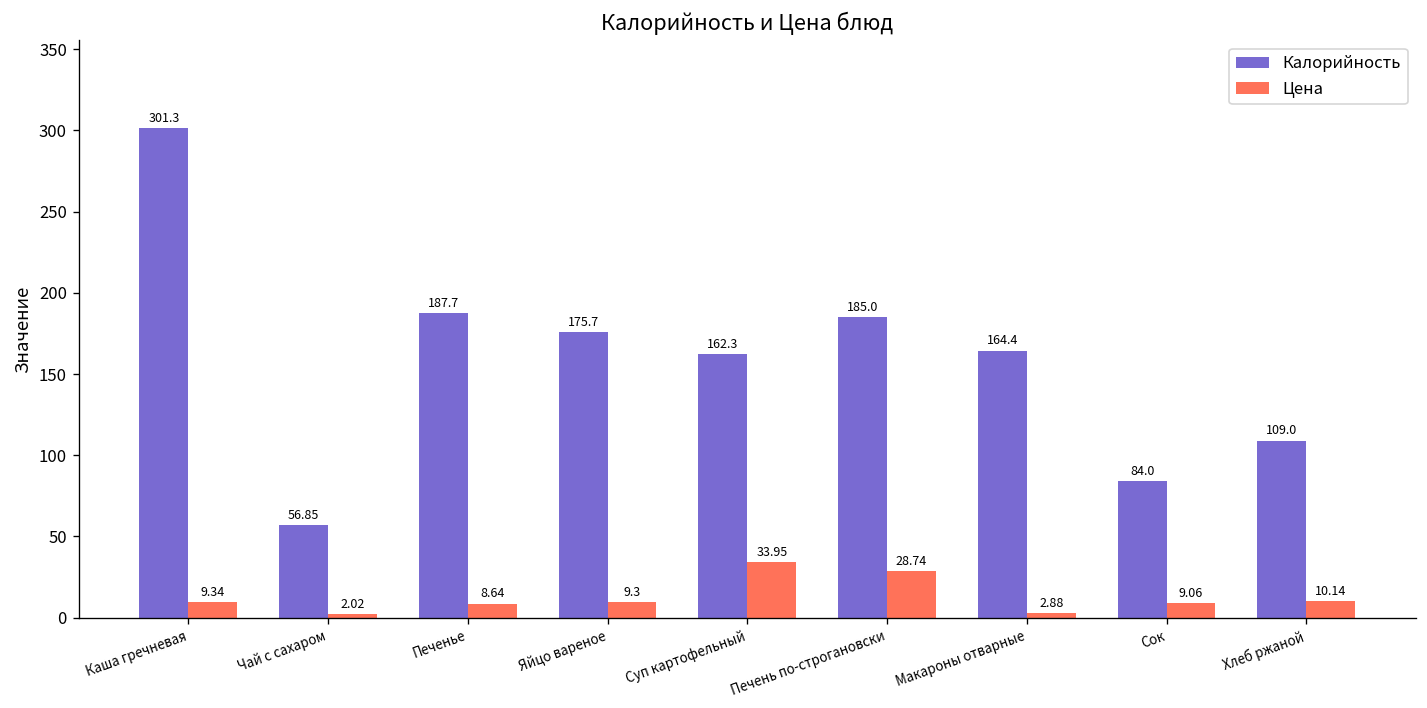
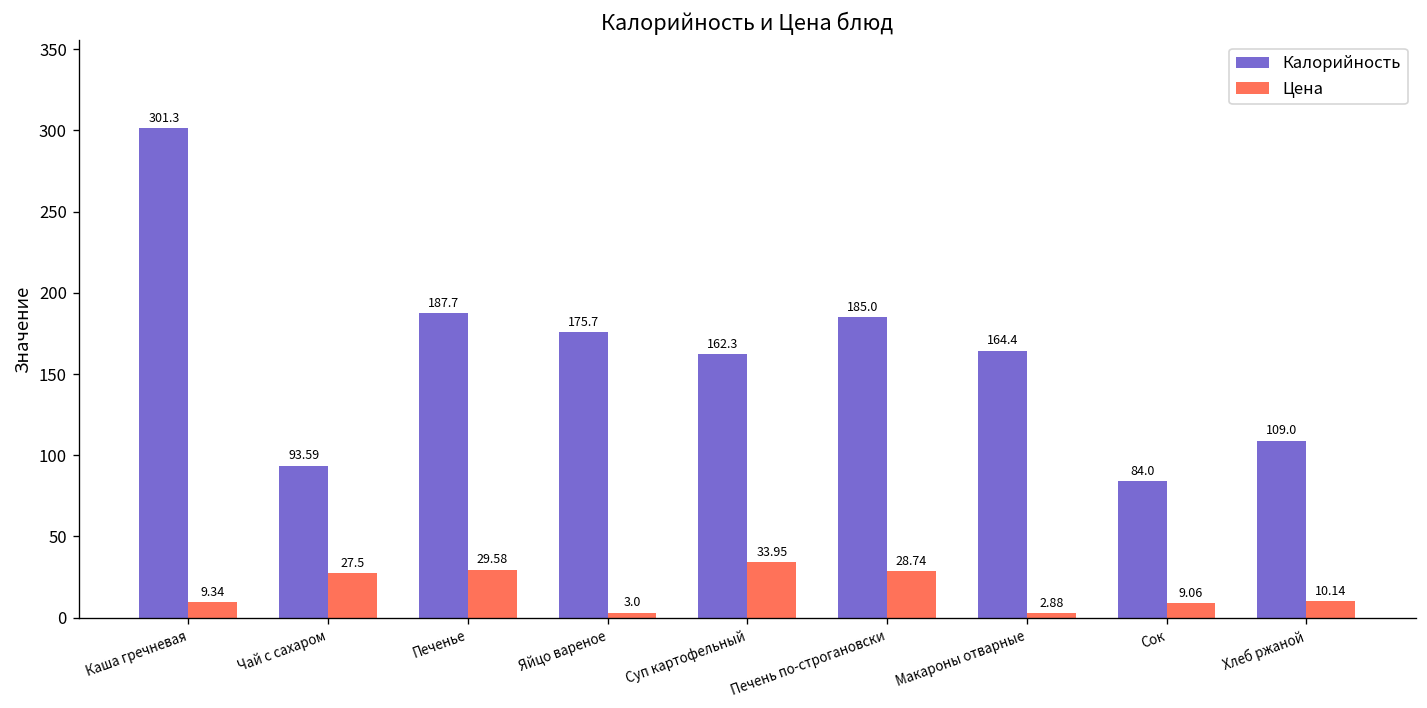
Калорийность, Чай с сахаром: 56.85 -> 93.59
Цена, Чай с сахаром: 2.02 -> 27.5
Цена, Печенье: 8.64 -> 29.58
Цена, Яйцо вареное: 9.3 -> 3.0
